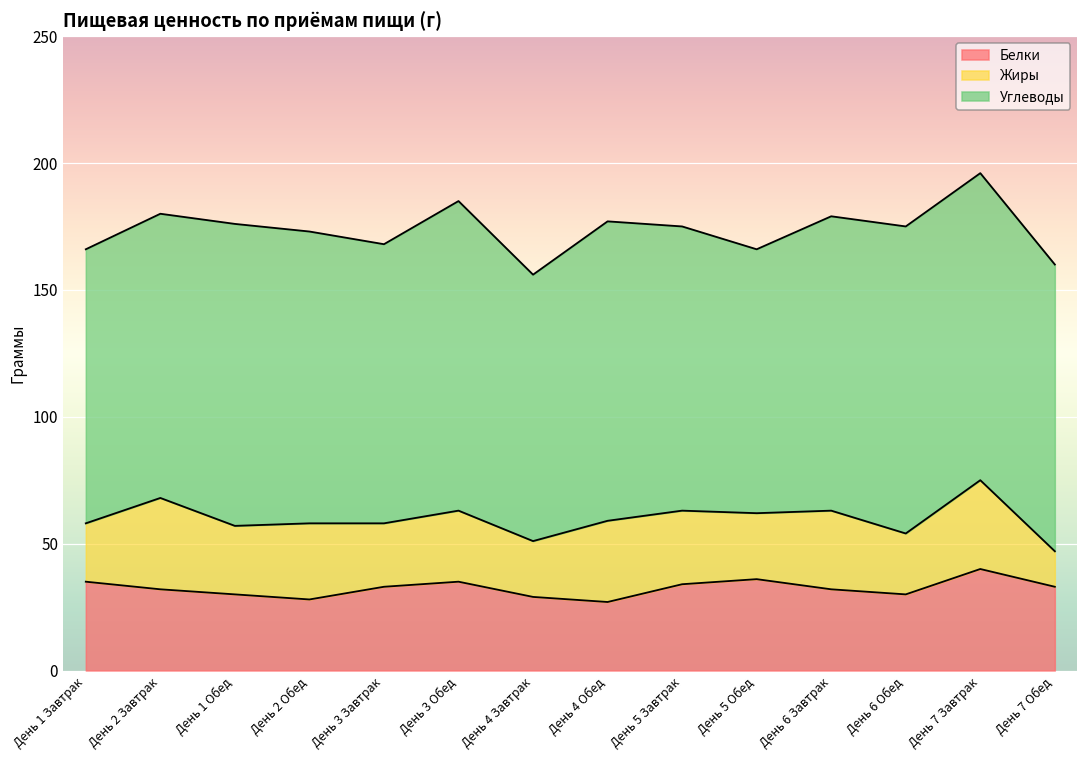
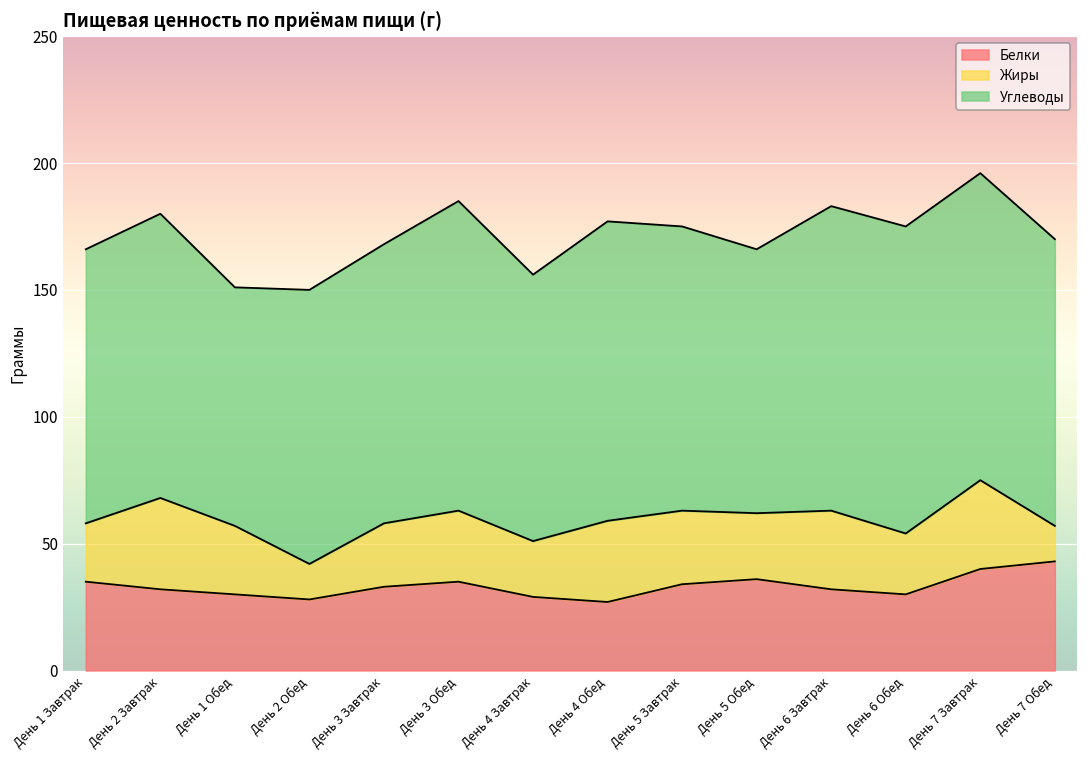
Углеводы, День 1 Обед: 119 -> 94
Жиры, День 2 Обед: 30 -> 14
Углеводы, День 2 Обед: 115 -> 108
Углеводы, День 6 Завтрак: 116 -> 120
Белки, День 7 Обед: 33 -> 43
